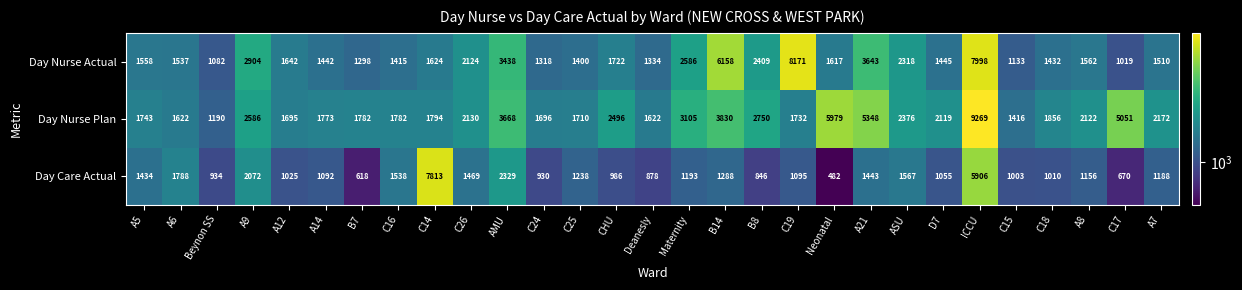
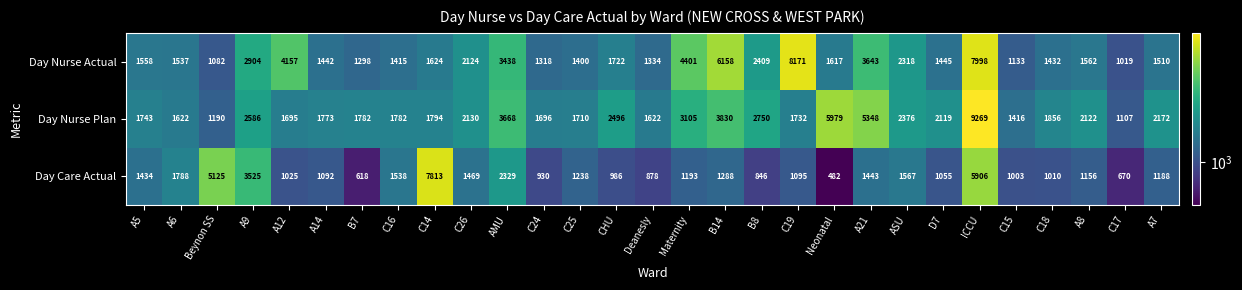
Day Nurse Actual, A12: 1642 -> 4157
Day Nurse Actual, Maternity: 2586 -> 4401
Day Nurse Plan, C17: 5051 -> 1107
Day Care Actual, Beynon SS: 934 -> 5125
Day Care Actual, A9: 2072 -> 3525
